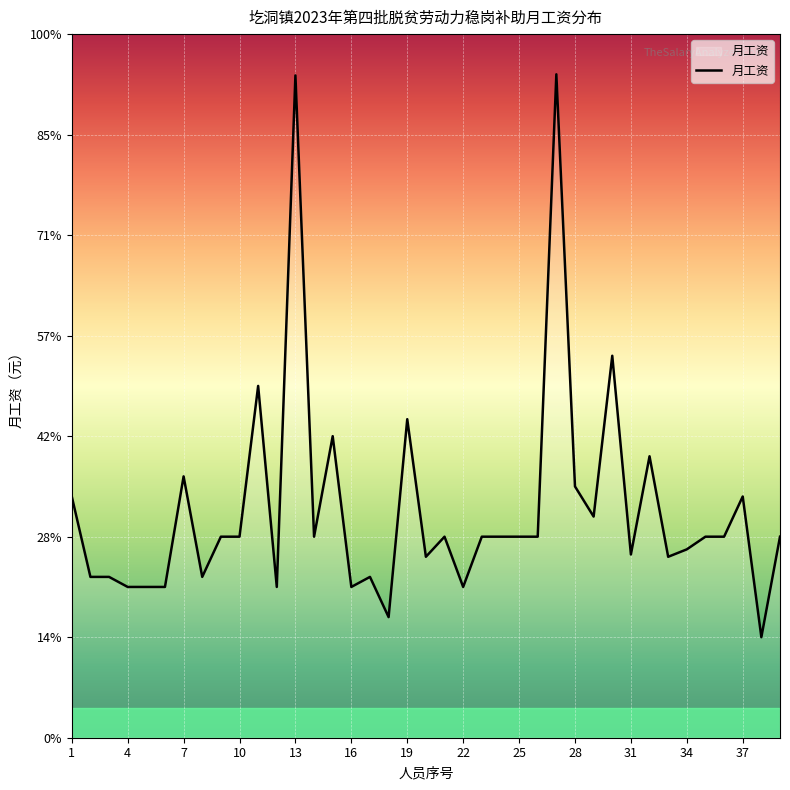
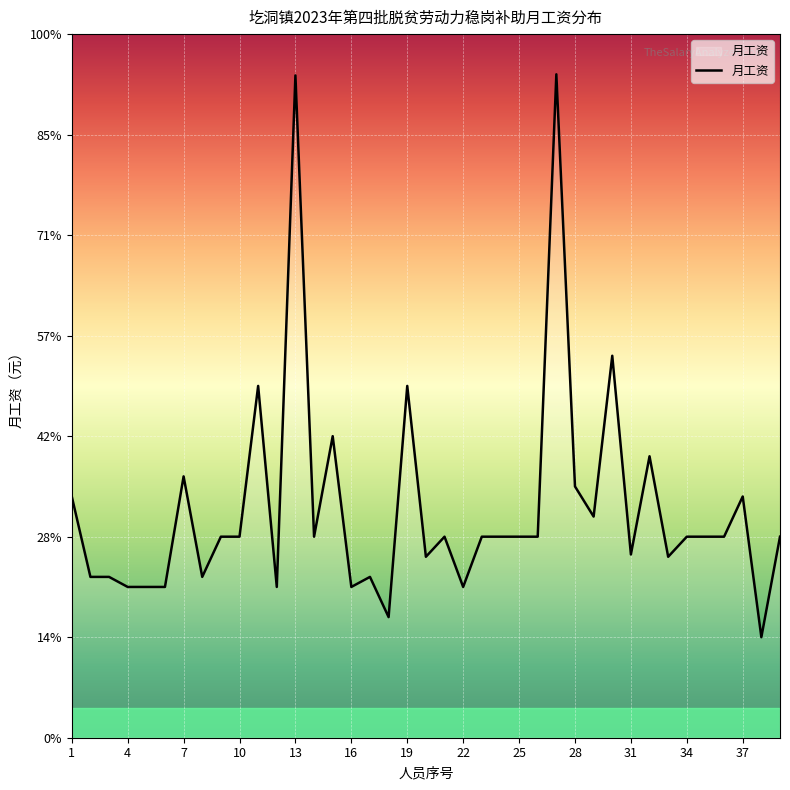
19: 45% -> 50%
34: 27% -> 29%
